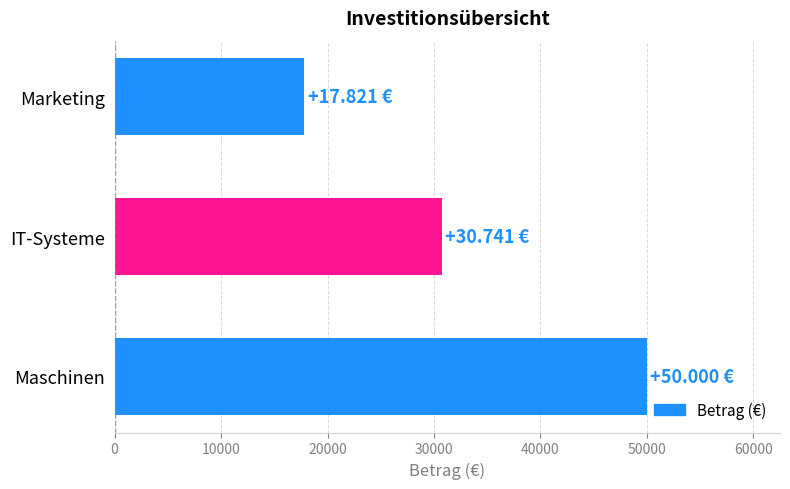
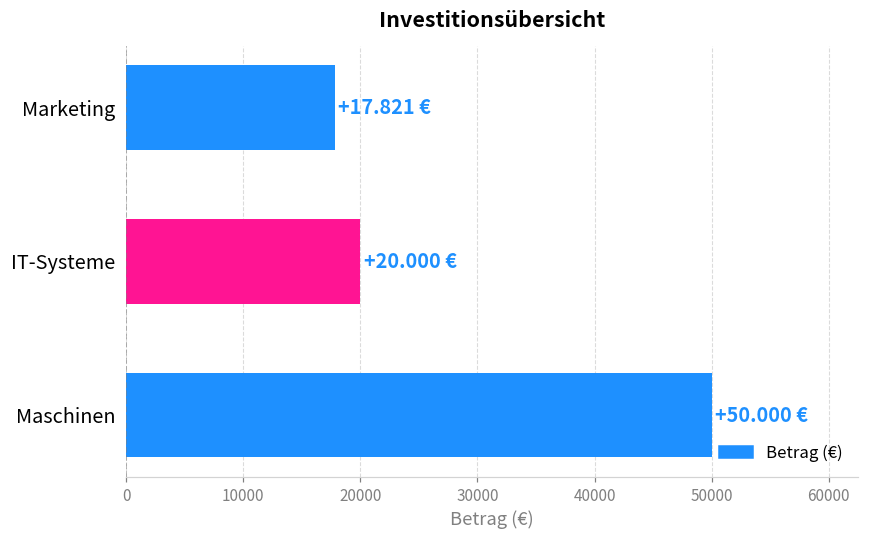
IT-Systeme: +30.741 -> +20.000
